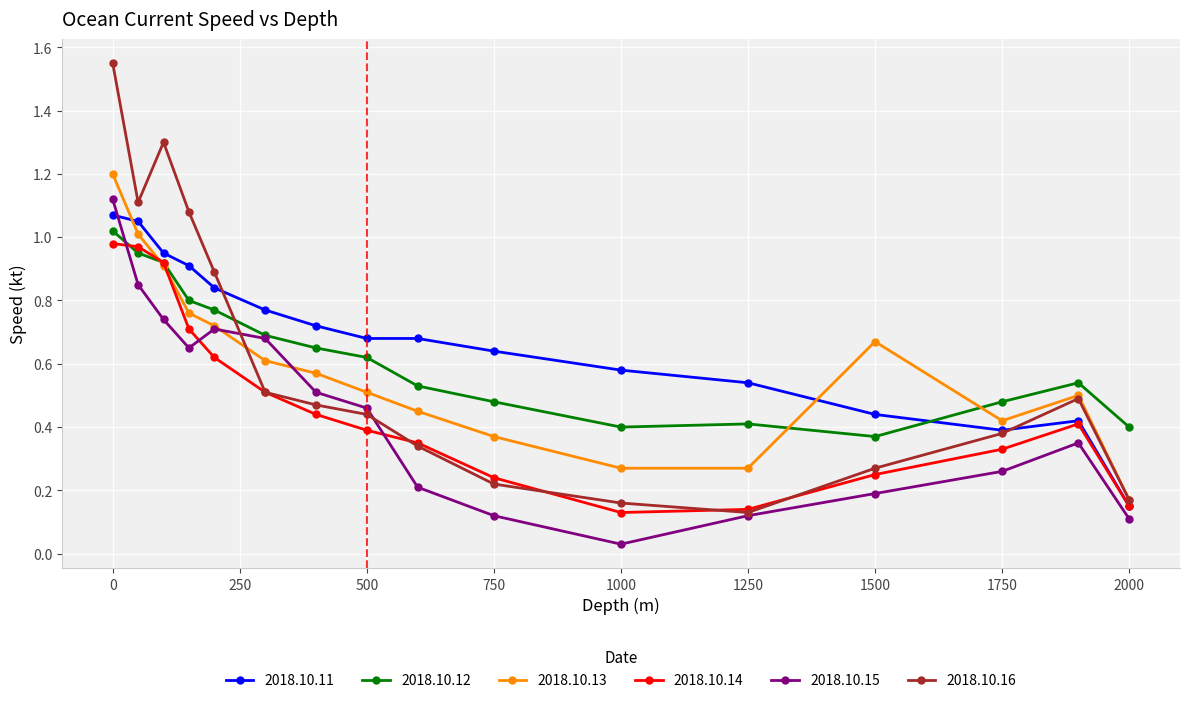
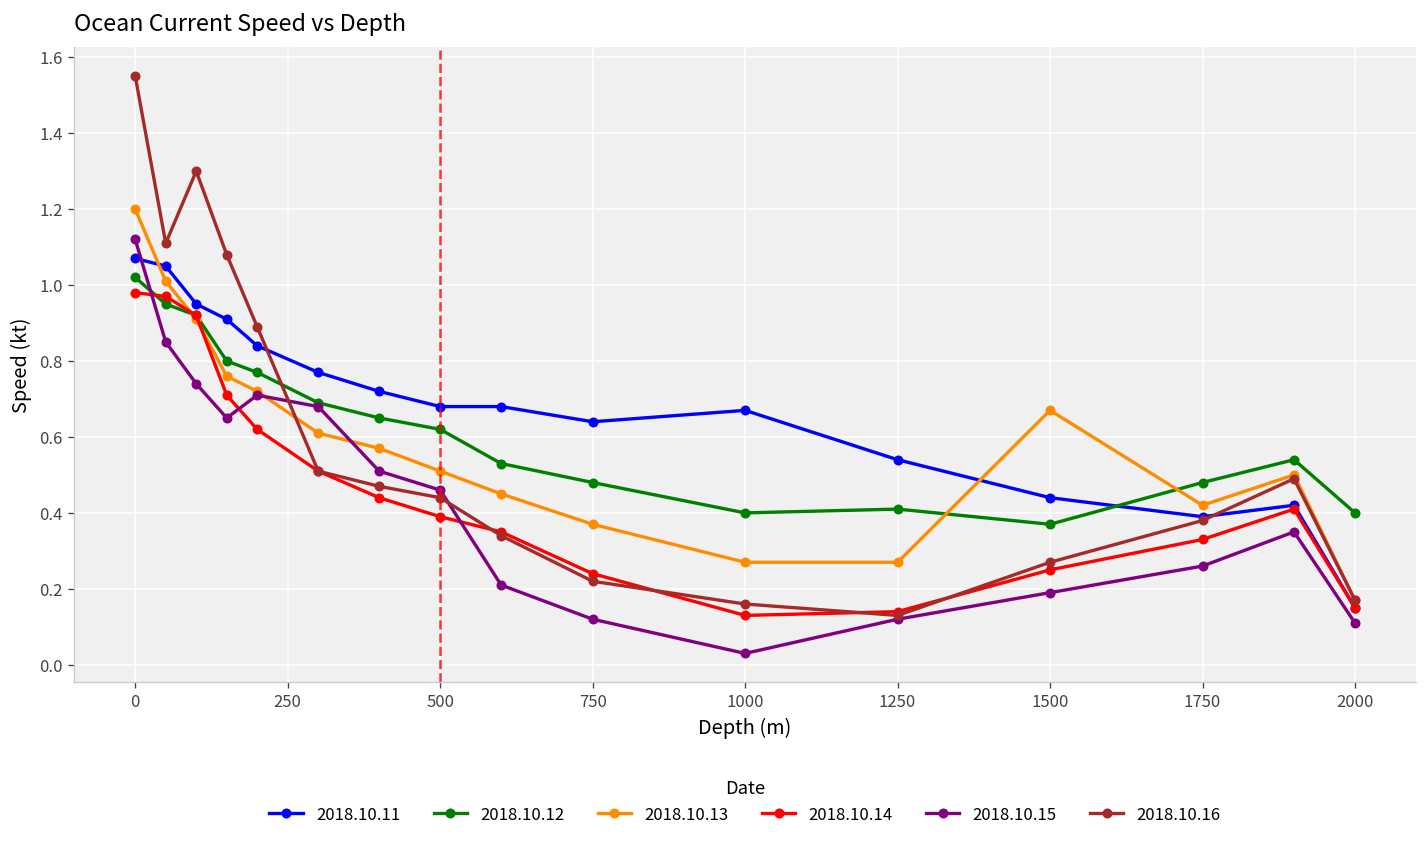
2018.10.11, 1000: 0.58 -> 0.67
